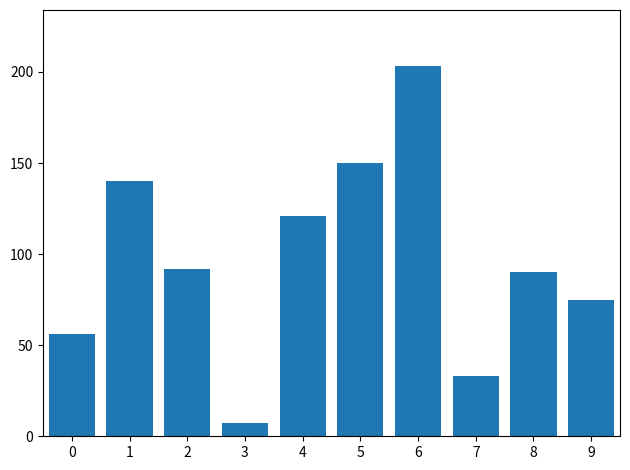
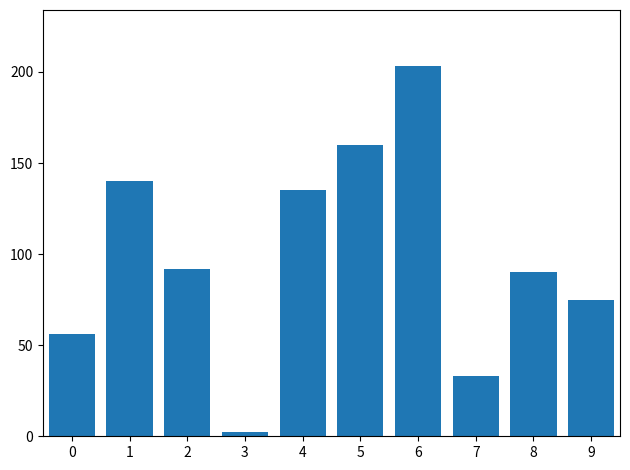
3: 7 -> 2
4: 121 -> 135
5: 150 -> 160
